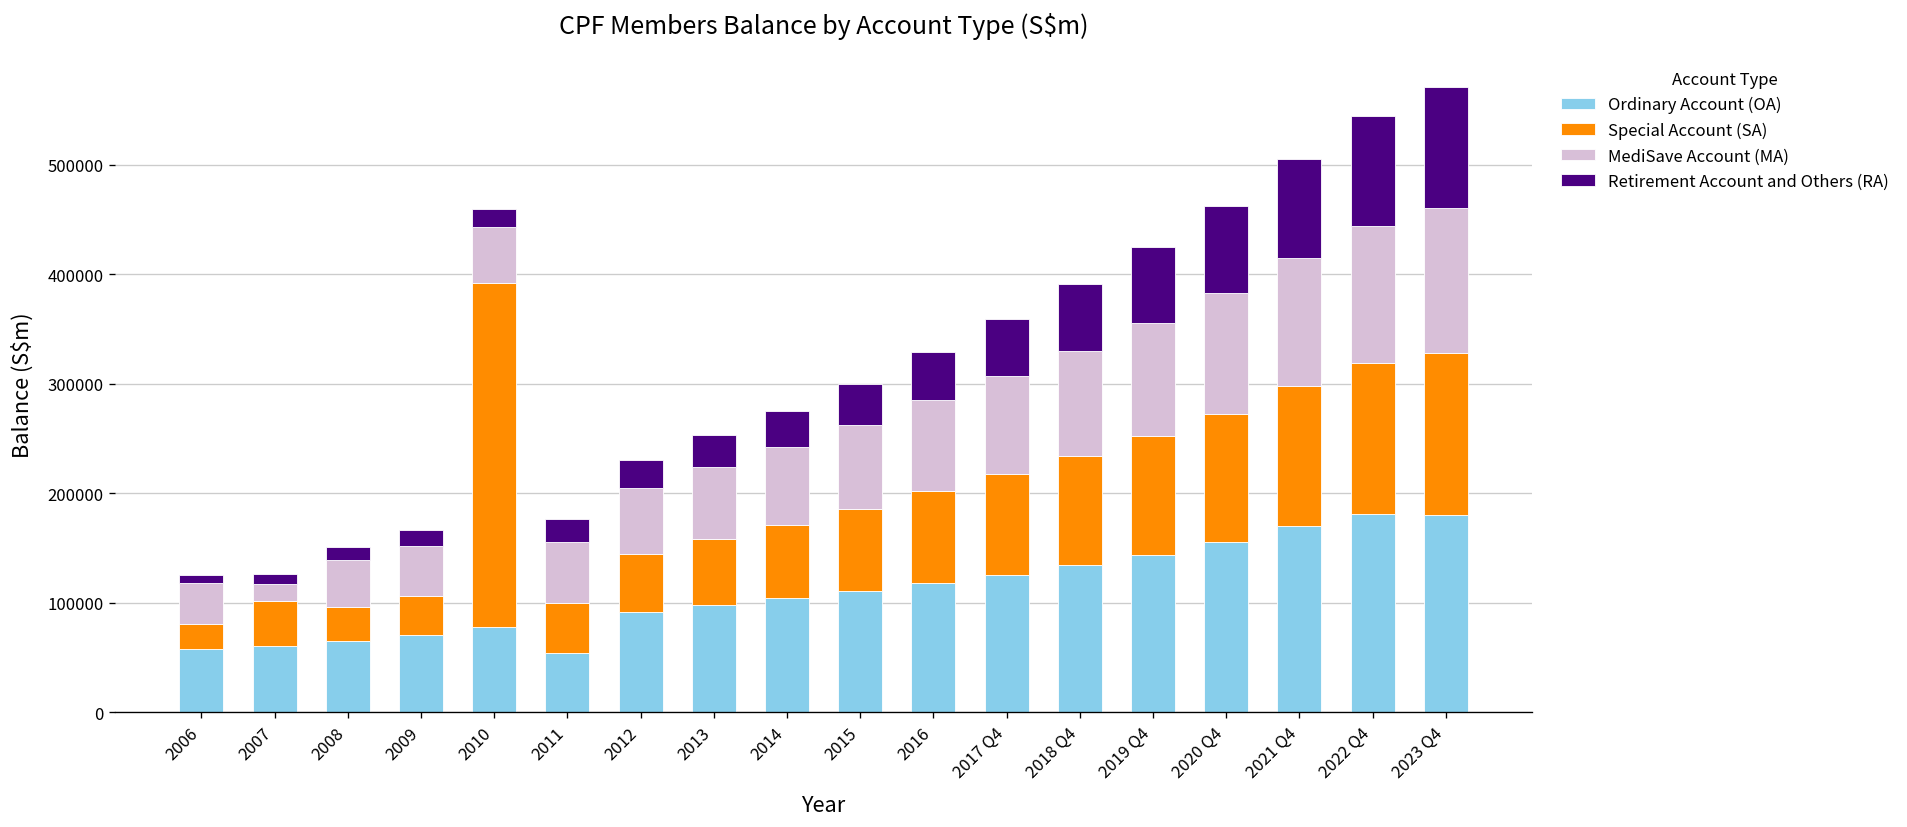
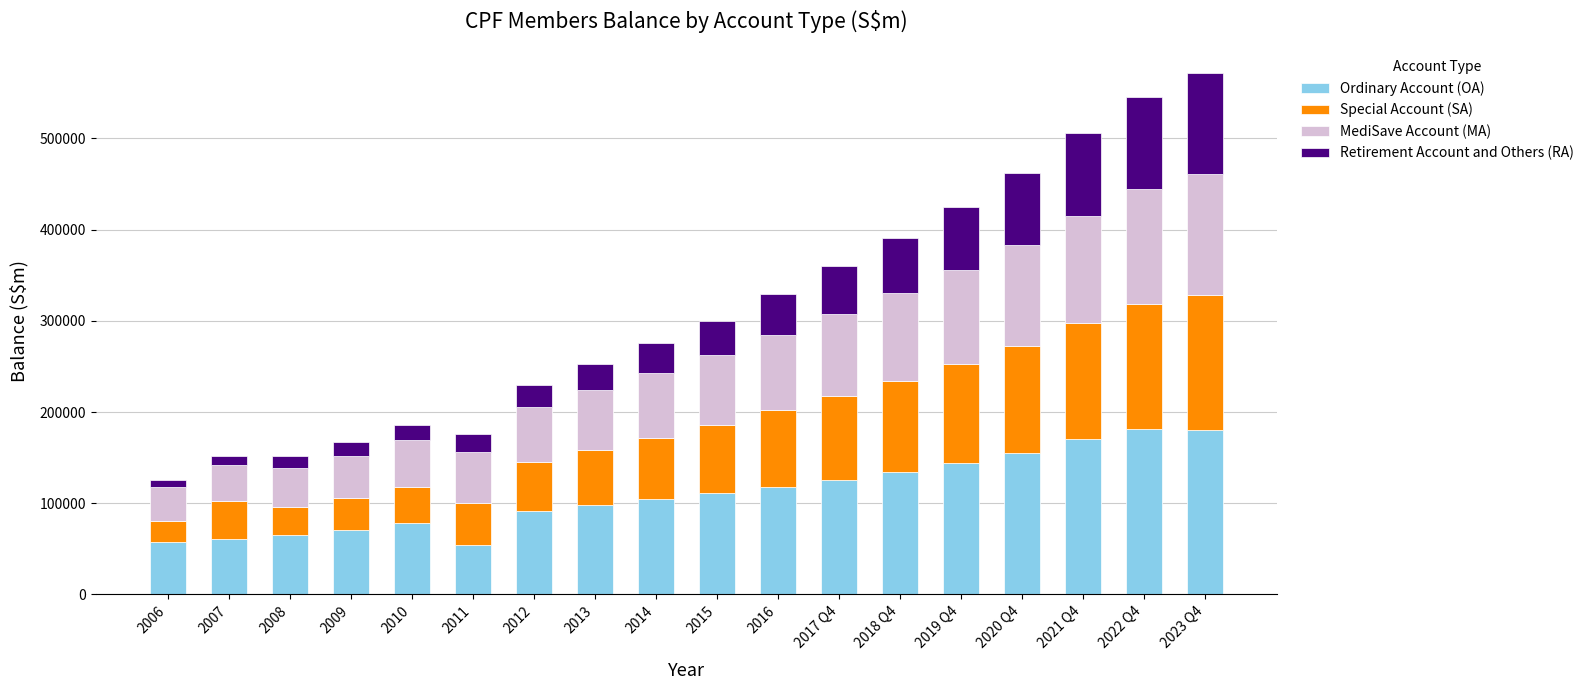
MediSave Account (MA), 2007: 10000 -> 40000
Special Account (SA), 2010: 310000 -> 40000
